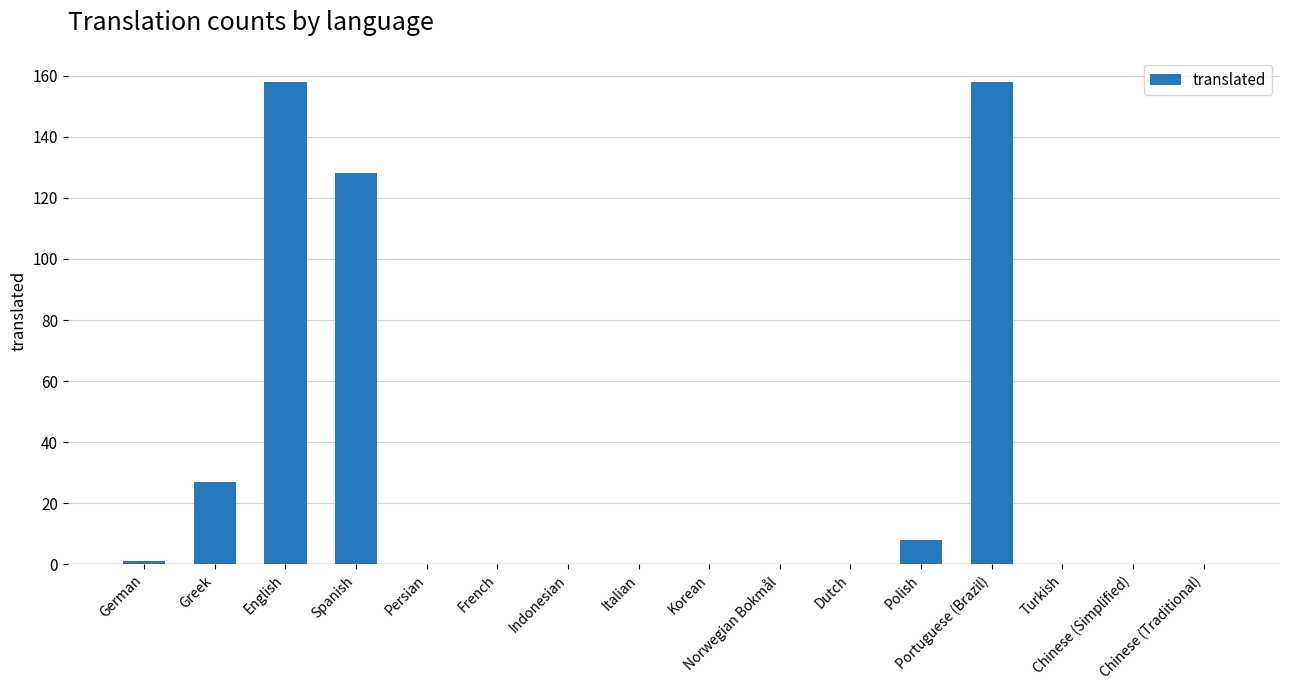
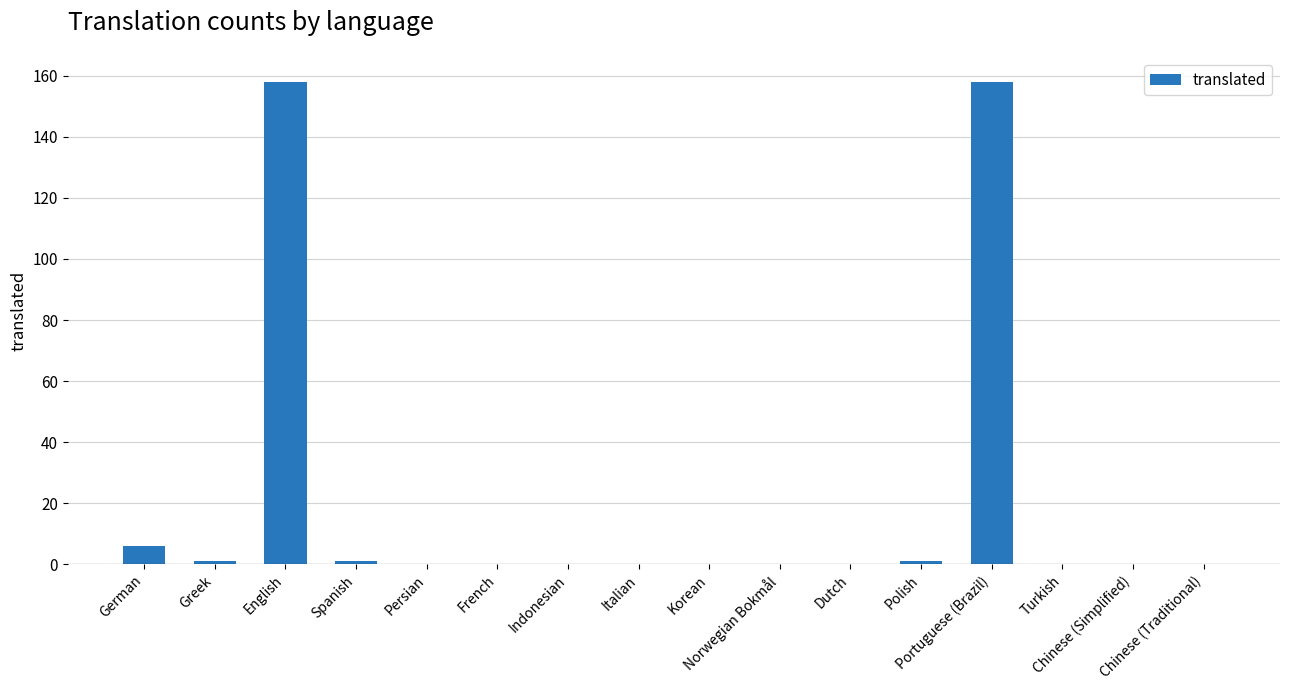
German: 1 -> 6
Greek: 27 -> 1
Spanish: 128 -> 1
Polish: 8 -> 1
